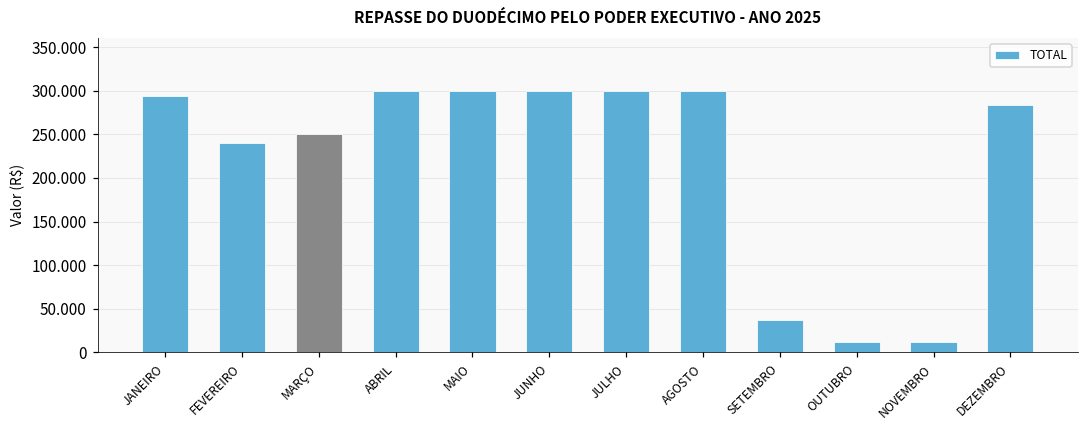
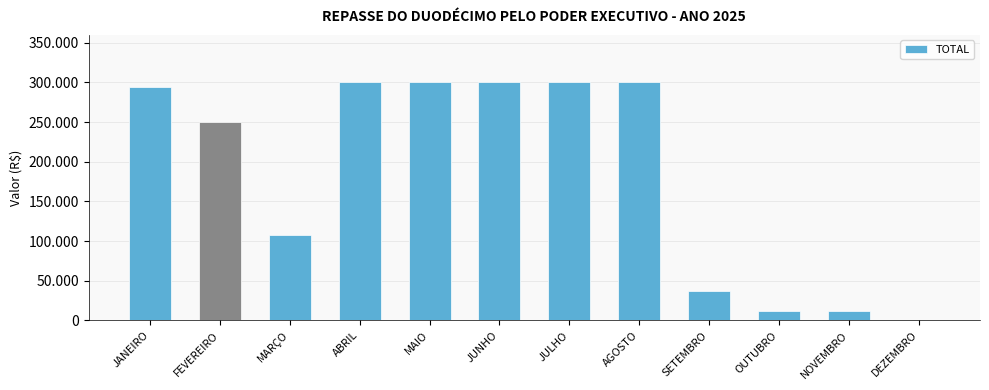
FEVEREIRO: 240 -> 250
MARÇO: 250 -> 110
DEZEMBRO: 280 -> 0
